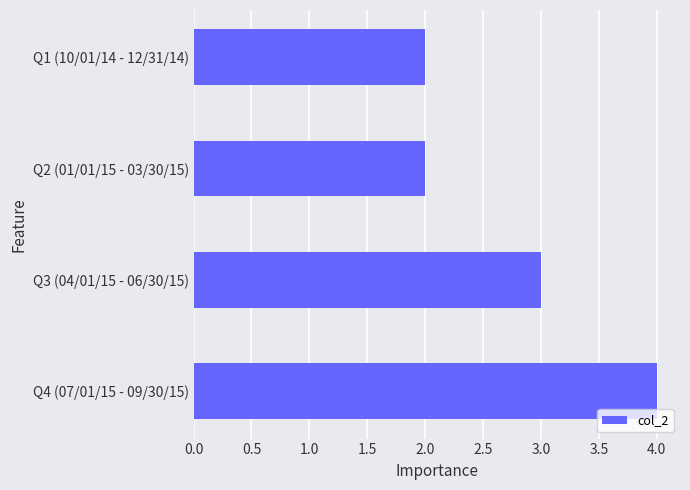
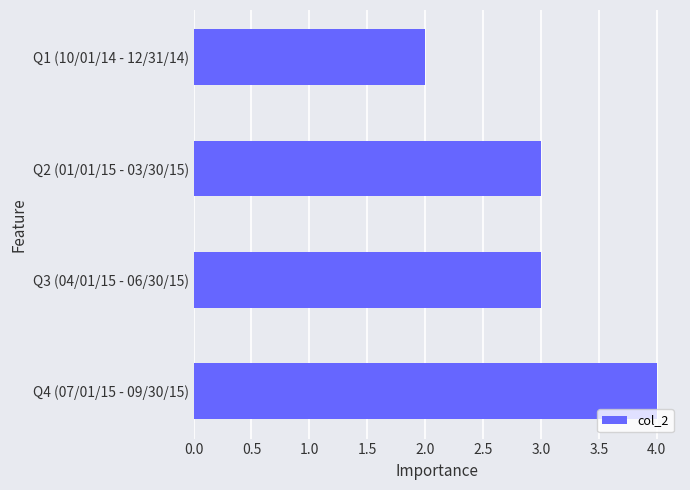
Q2 (01/01/15 - 03/30/15): 2 -> 3
